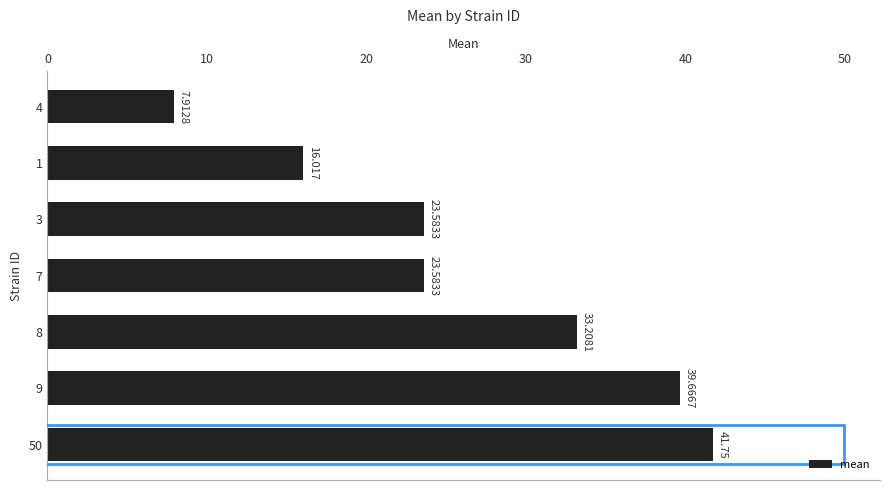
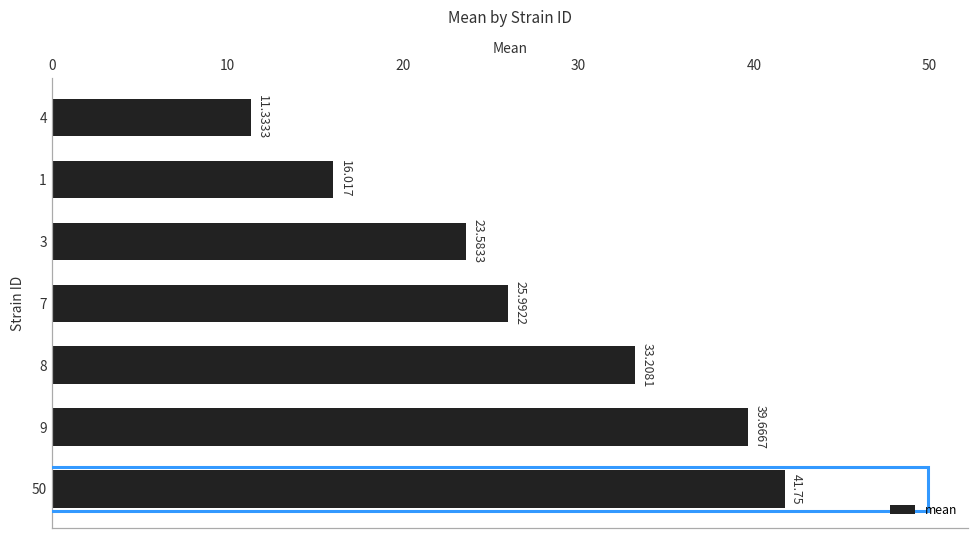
4: 7.9128 -> 11.3333
7: 23.5833 -> 25.9922
